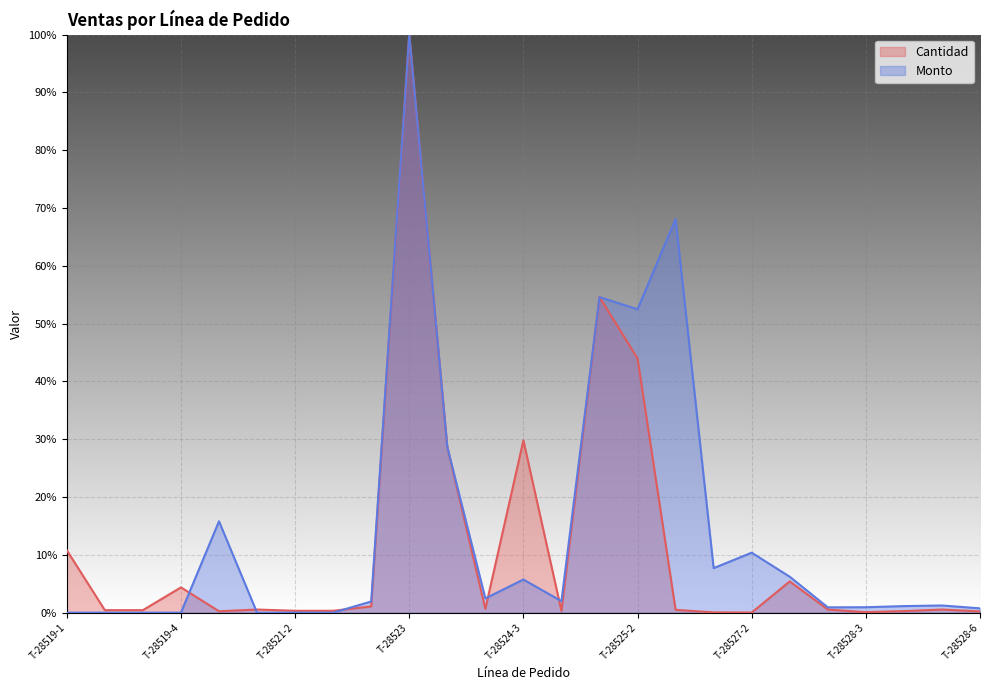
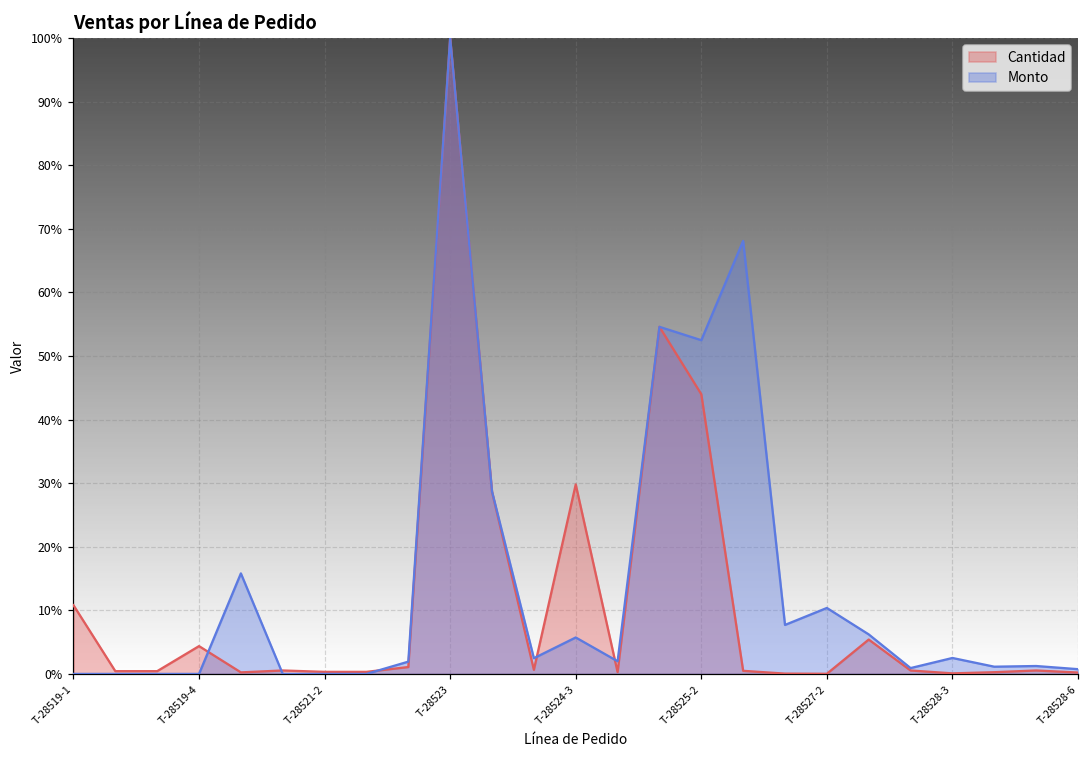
Monto, T-28528-3: 1% -> 3%
